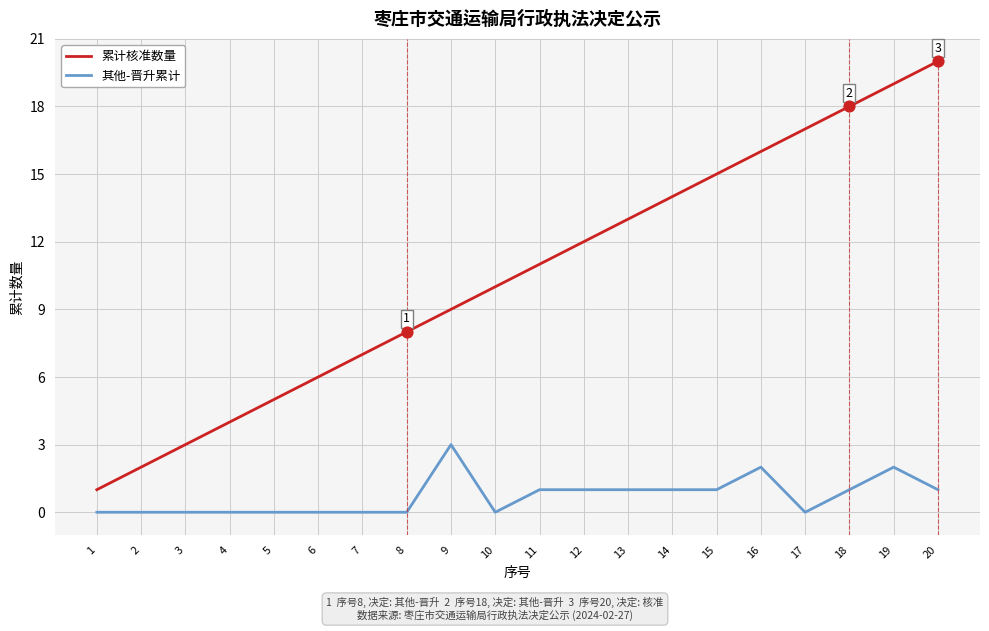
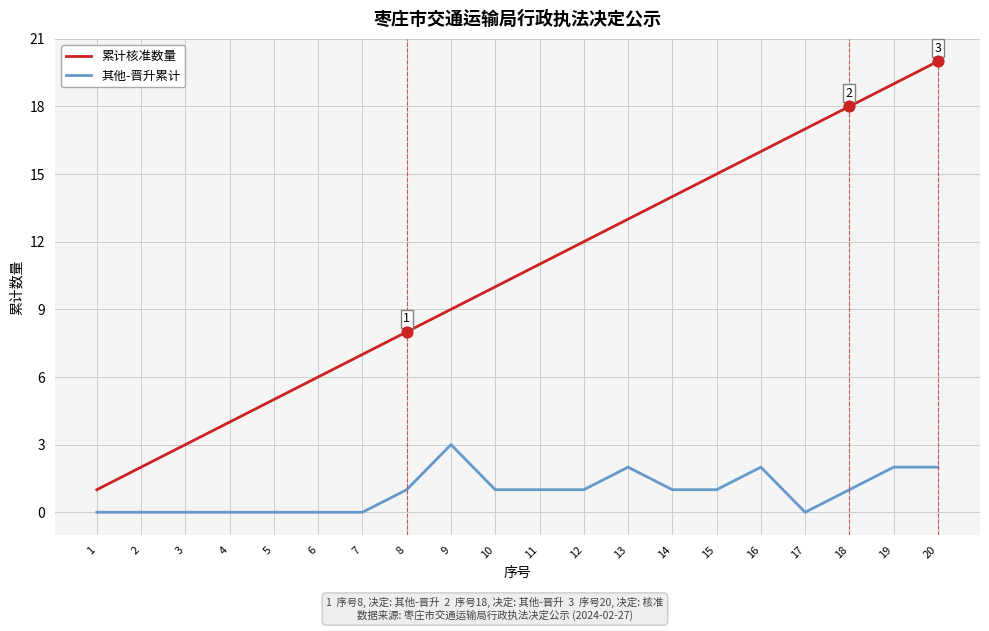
其他-晋升累计, 8: 0 -> 1
其他-晋升累计, 10: 0 -> 1
其他-晋升累计, 13: 1 -> 2
其他-晋升累计, 20: 1 -> 2
